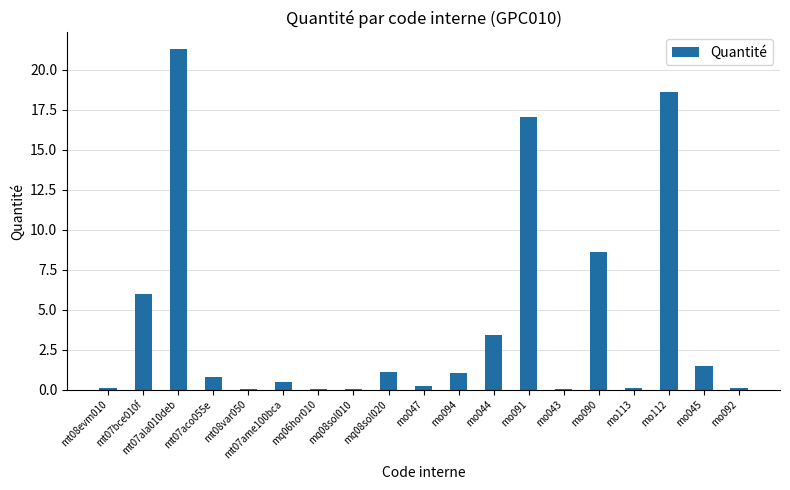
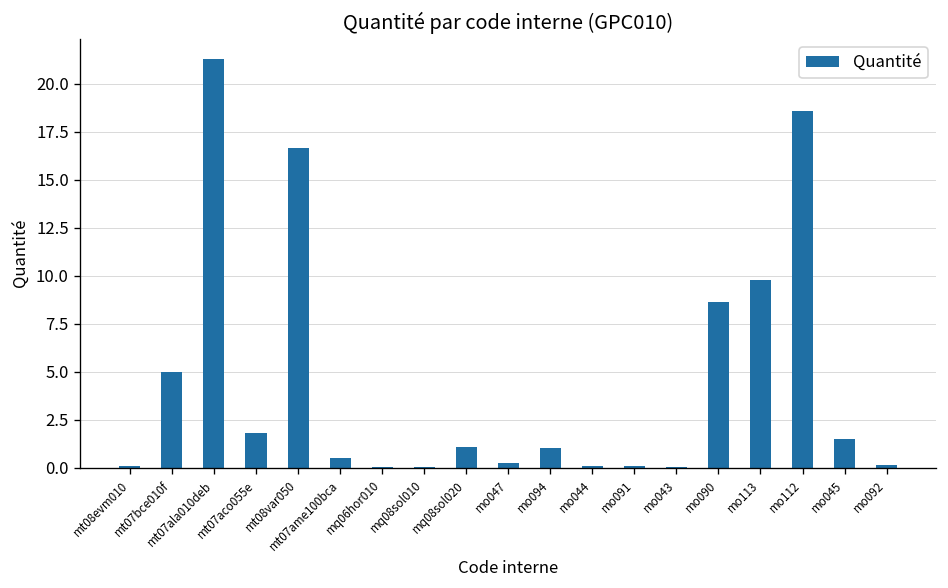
mt07bce010f: 6 -> 5
mt07aco055e: 0.8 -> 1.8
mt08var050: 0.0 -> 16.6
mo044: 3.4 -> 0.1
mo091: 17.1 -> 0.1
mo113: 0.1 -> 9.8
